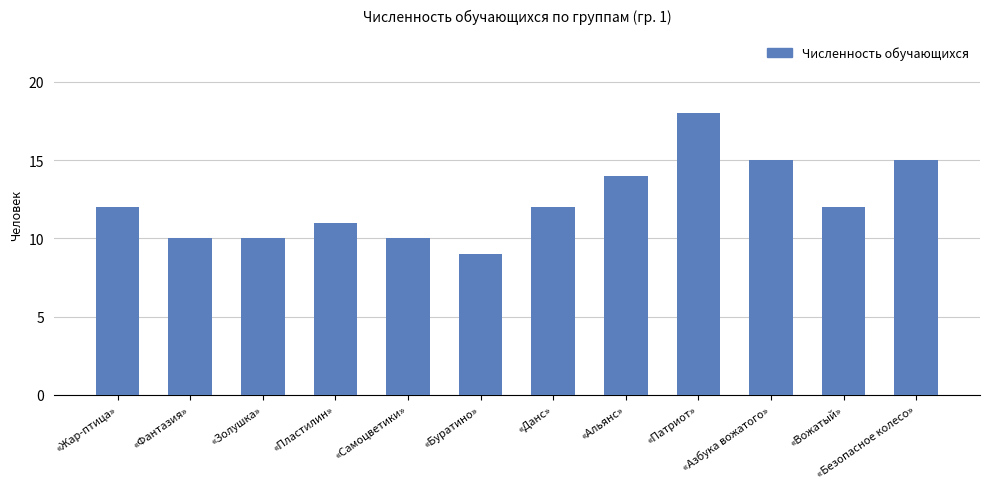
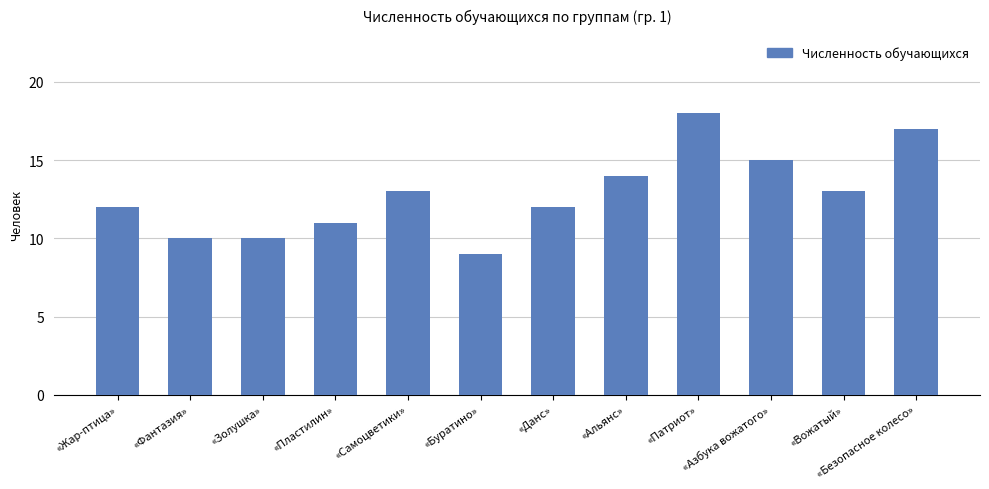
«Самоцветики»: 10 -> 13
«Вожатый»: 12 -> 13
«Безопасное колесо»: 15 -> 17
